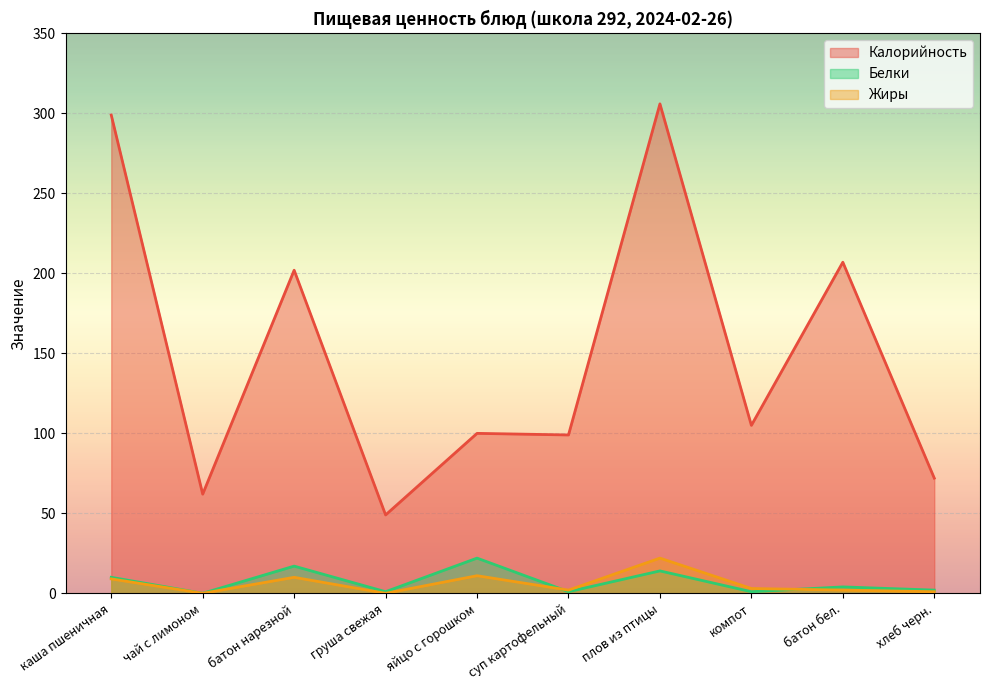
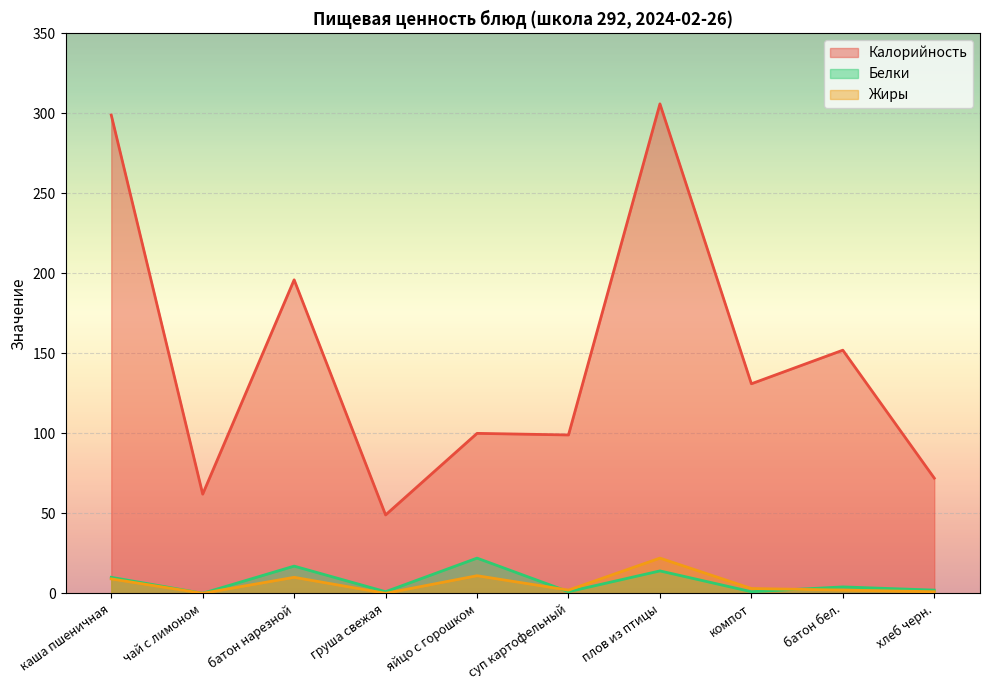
Калорийность, батон нарезной: 202 -> 196
Калорийность, компот: 105 -> 131
Калорийность, батон бел.: 207 -> 152
